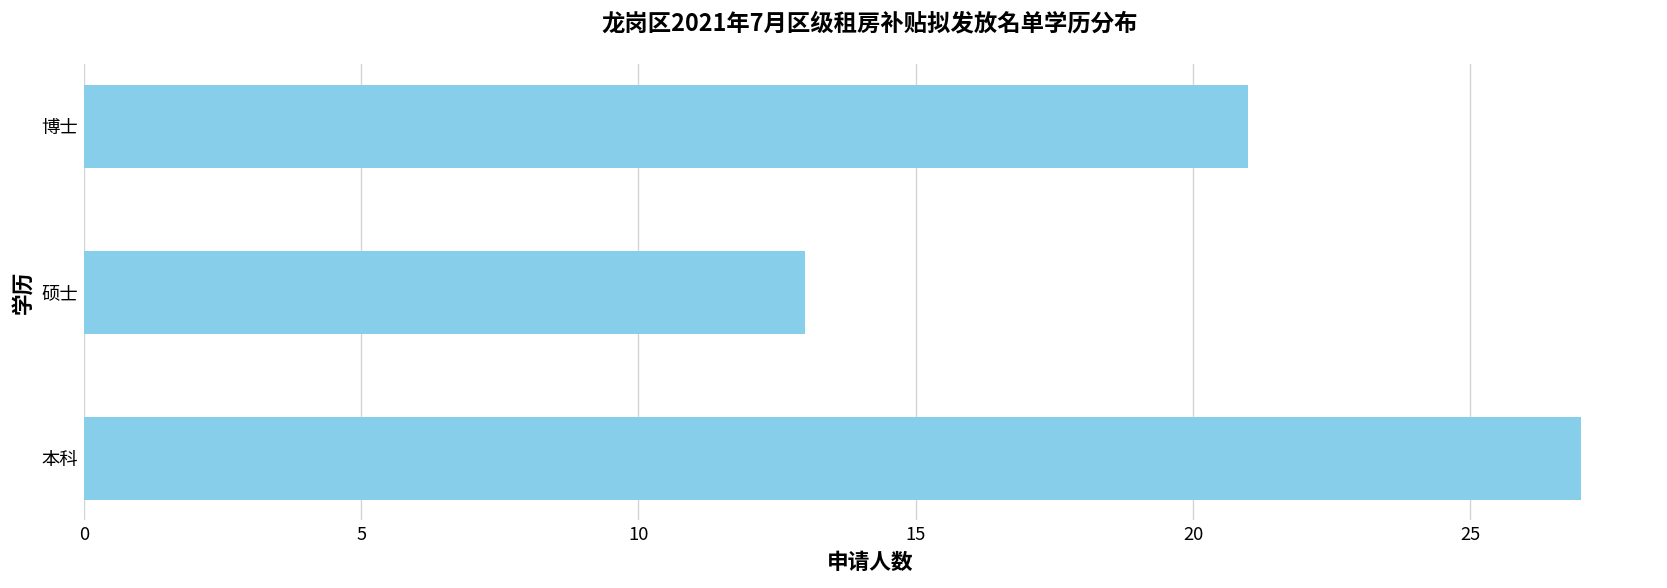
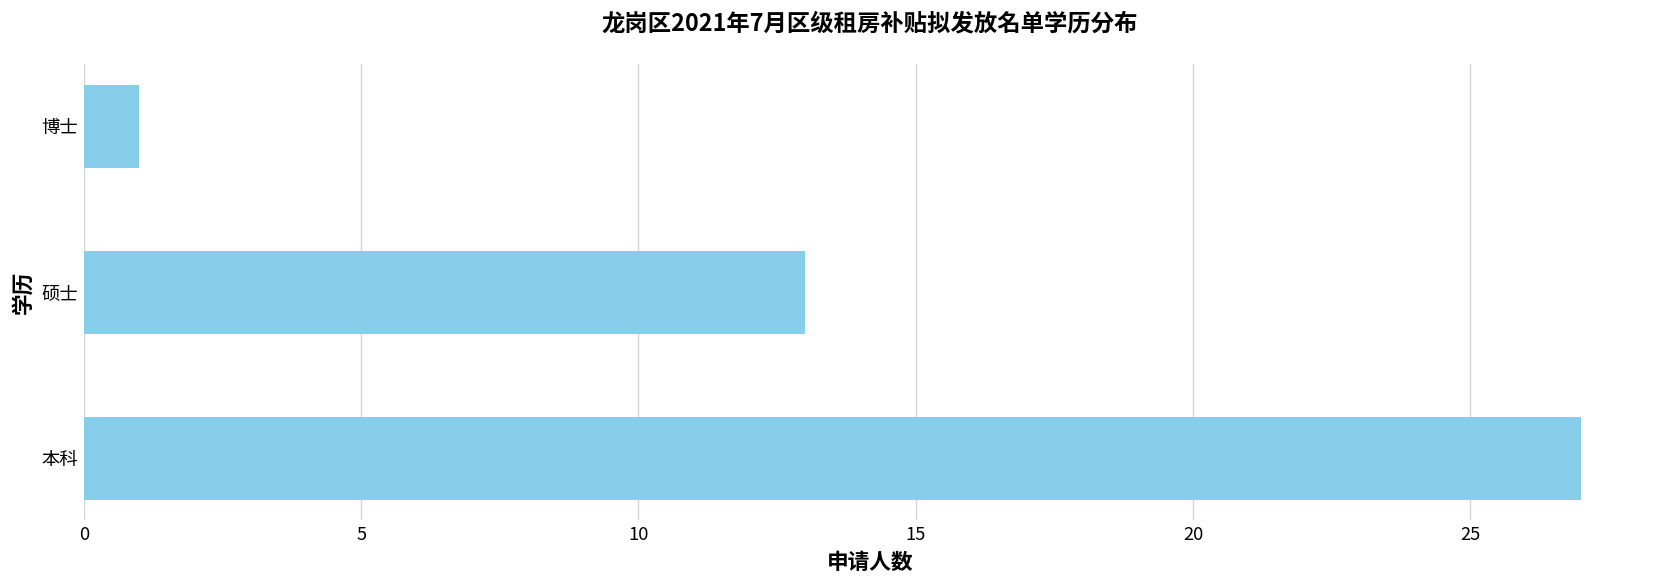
博士: 21 -> 1
